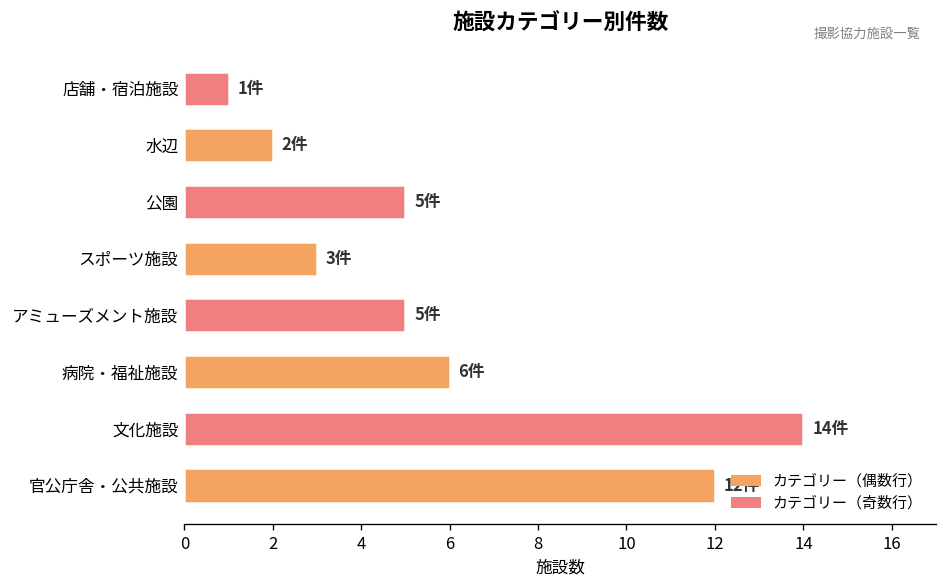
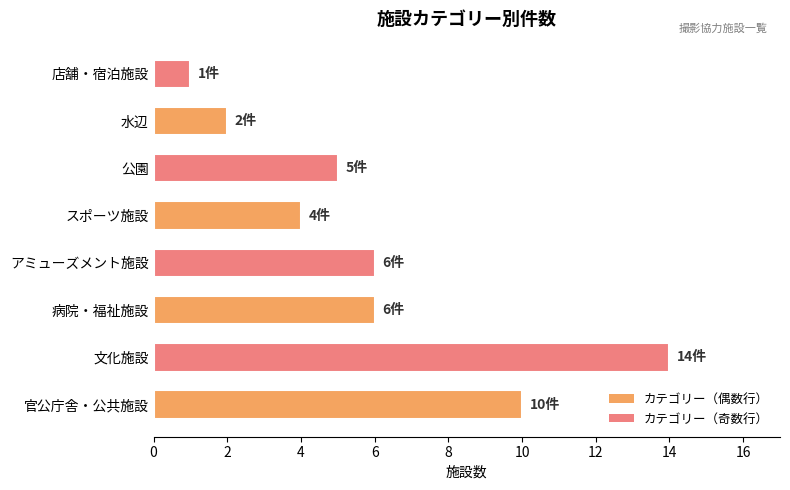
スポーツ施設: 3件 -> 4件
アミューズメント施設: 5件 -> 6件
官公庁舎・公共施設: 12件 -> 10件
